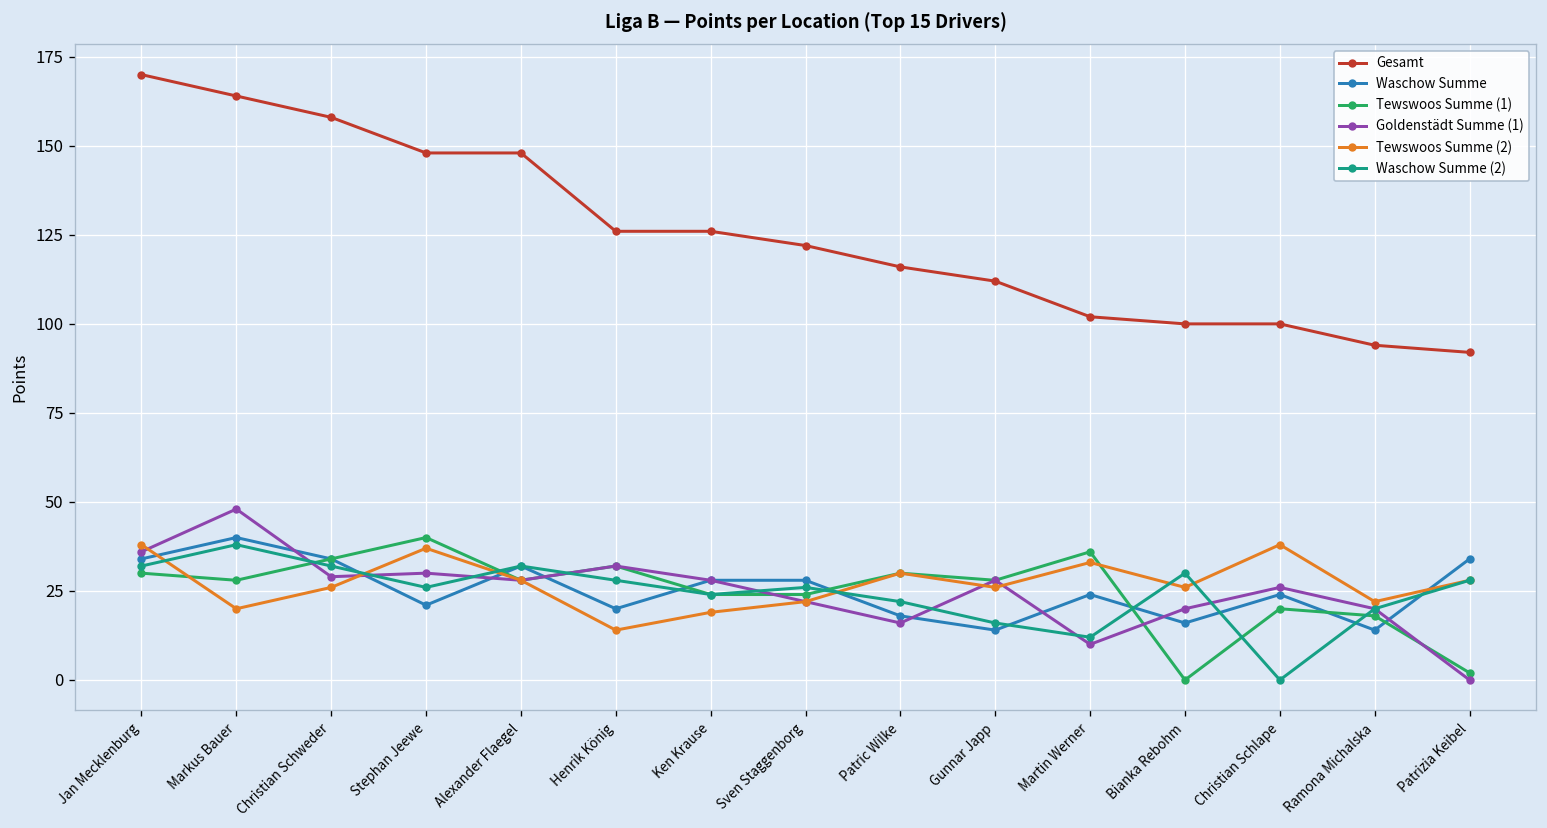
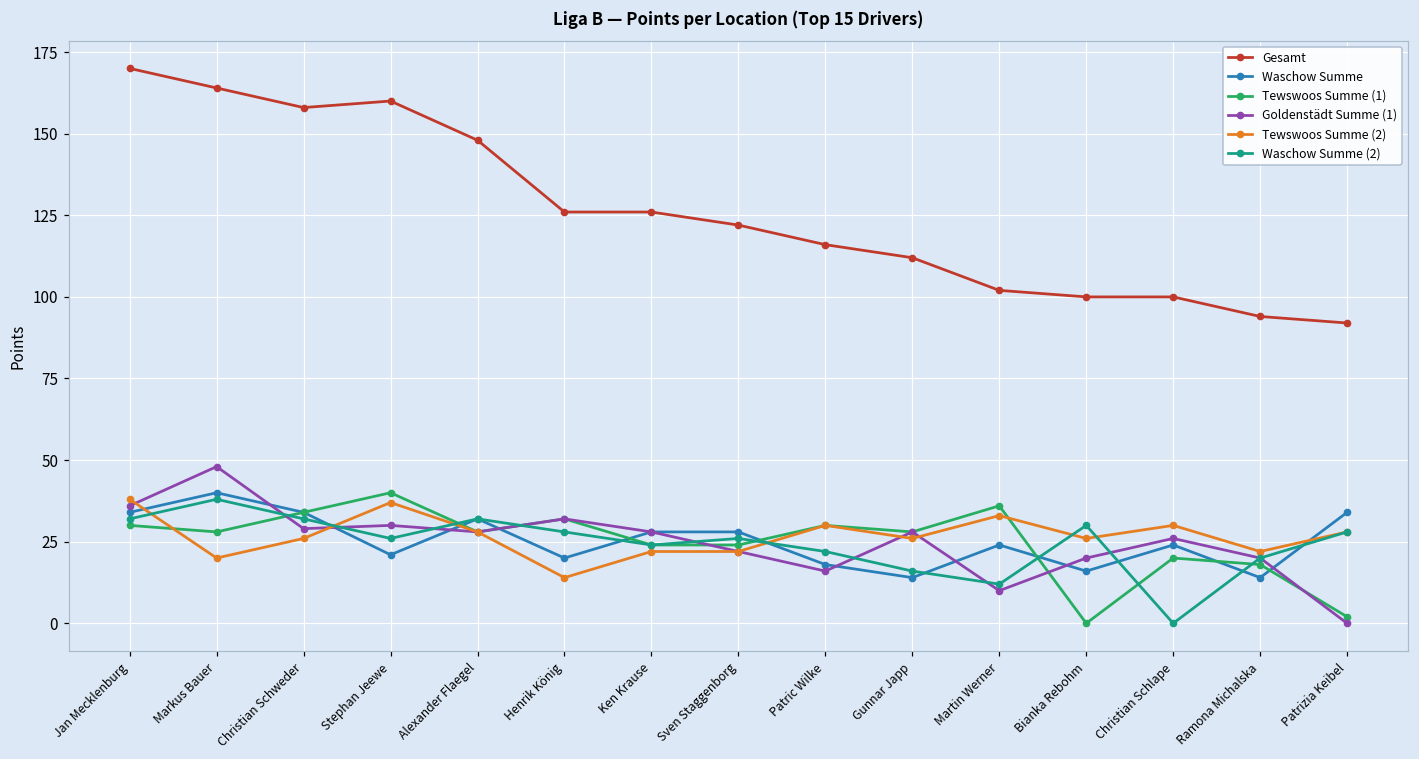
Gesamt, Stephan Jeewe: 148 -> 160
Tewswoos Summe (2), Ken Krause: 19 -> 22
Tewswoos Summe (2), Christian Schlape: 38 -> 30
